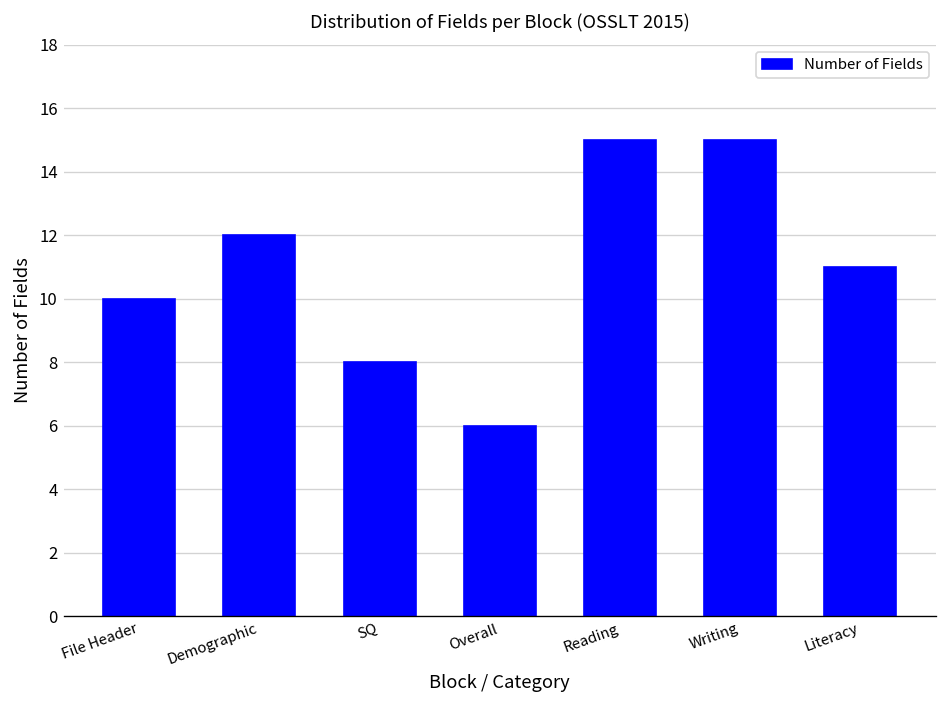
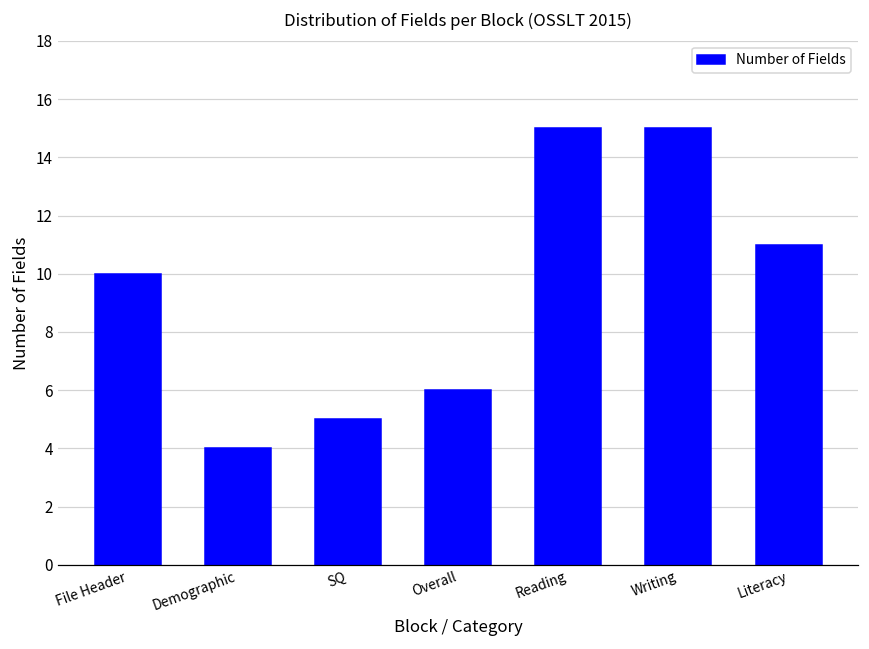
Demographic: 12 -> 4
SQ: 8 -> 5
